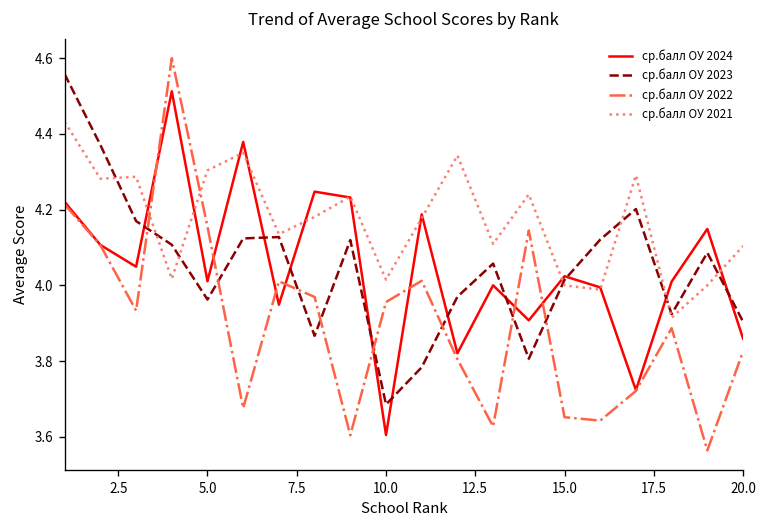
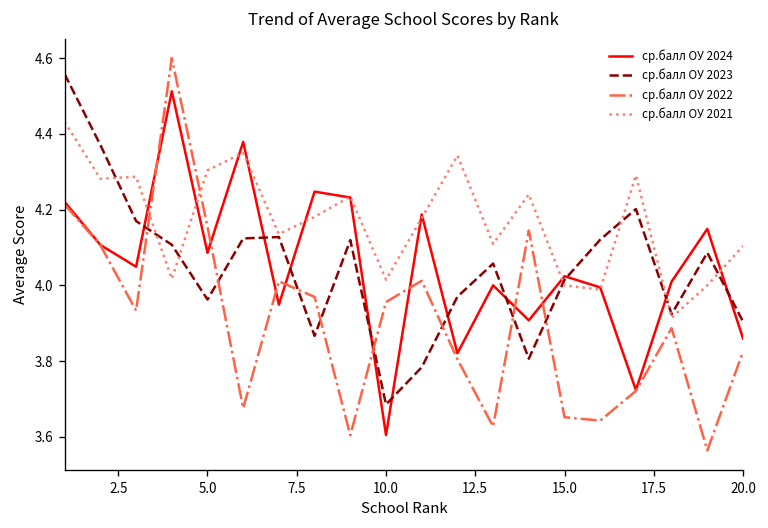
ср.балл ОУ 2024, 5.0: 4.01 -> 4.09
